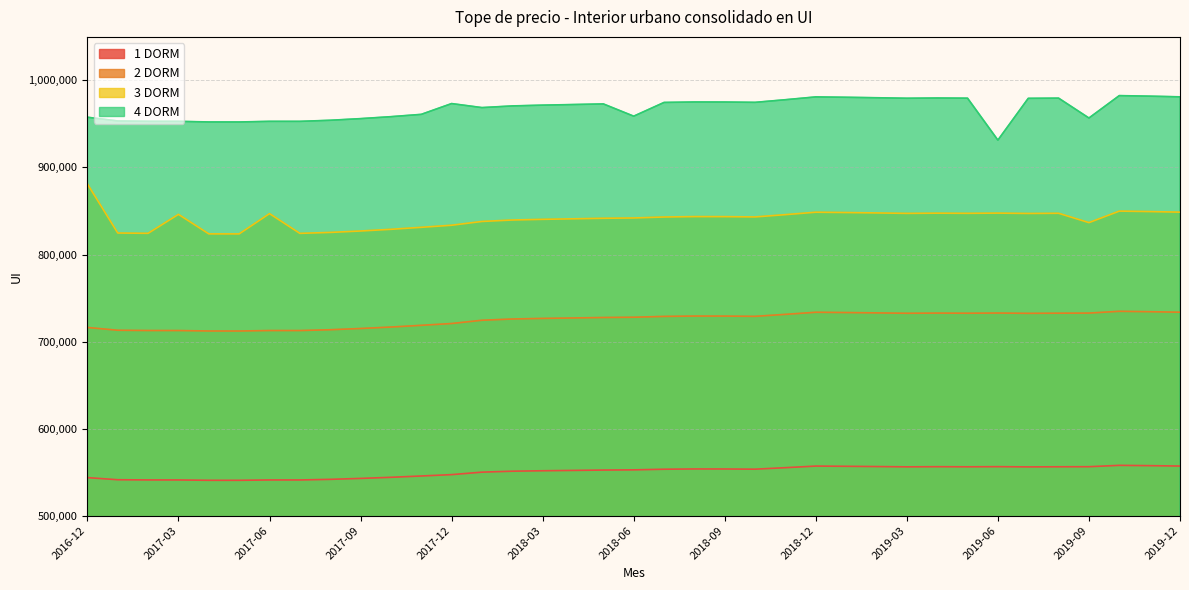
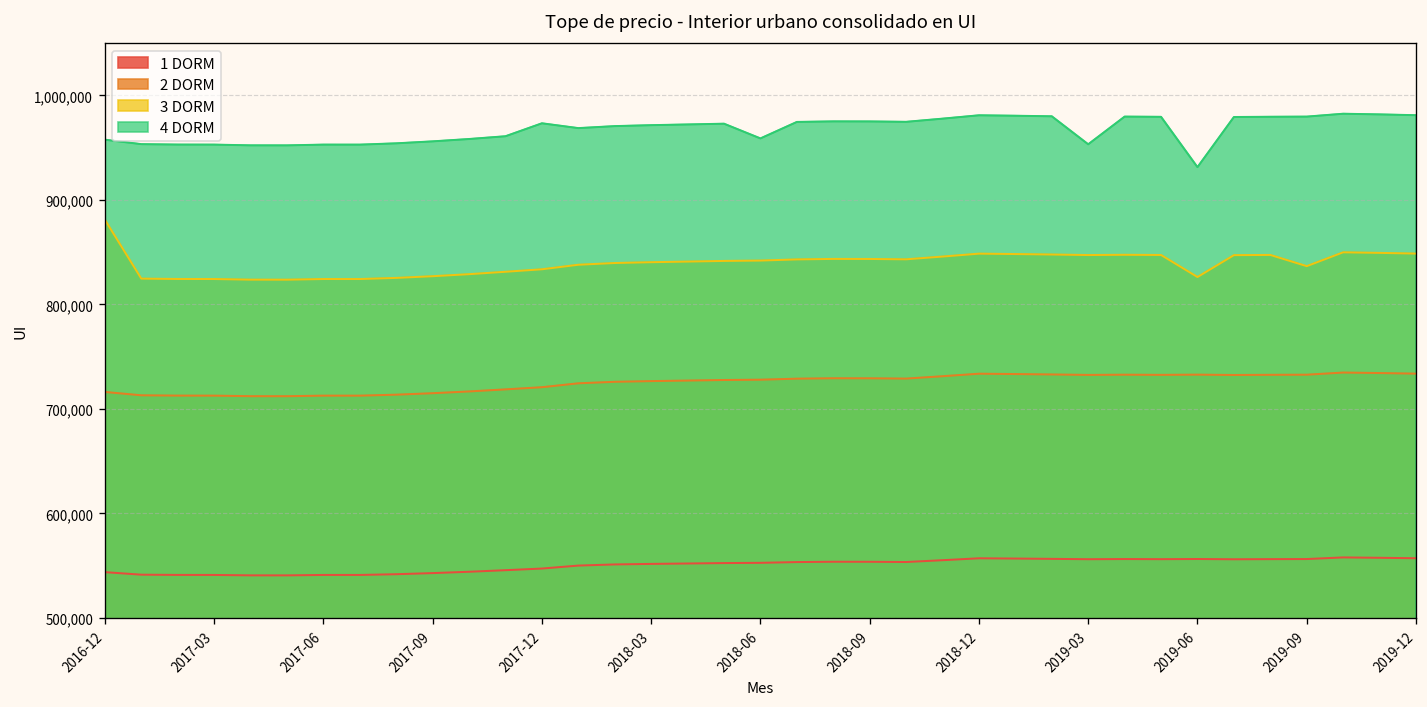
3 DORM, 2017-03: 850,000 -> 820,000
3 DORM, 2017-06: 850,000 -> 820,000
4 DORM, 2019-03: 980,000 -> 950,000
3 DORM, 2019-06: 850,000 -> 830,000
4 DORM, 2019-09: 960,000 -> 980,000
